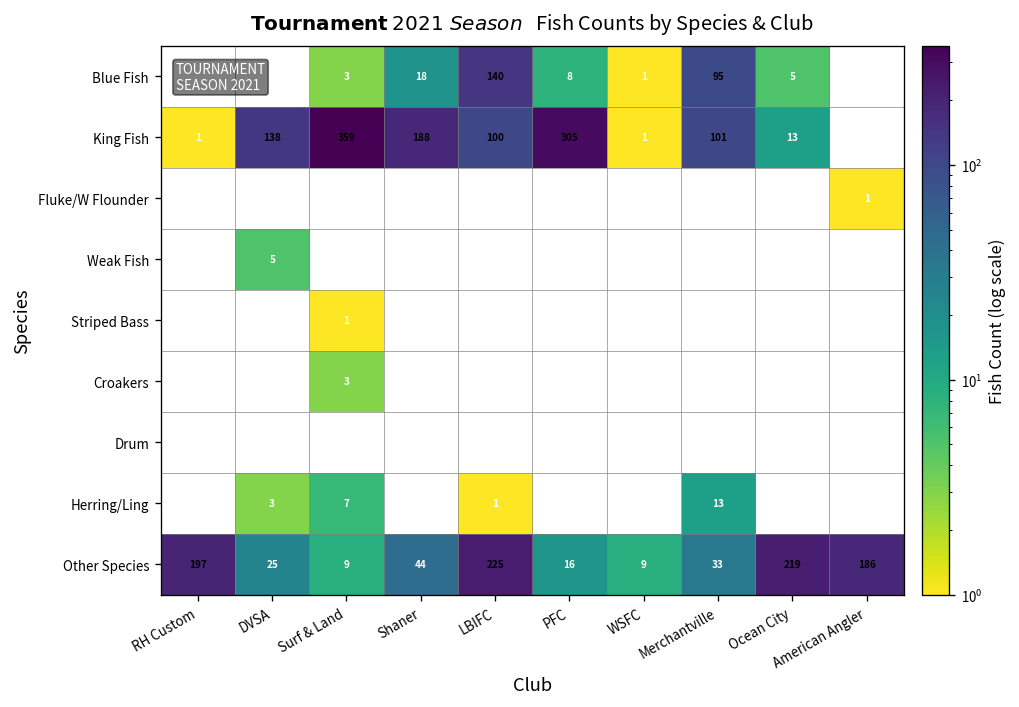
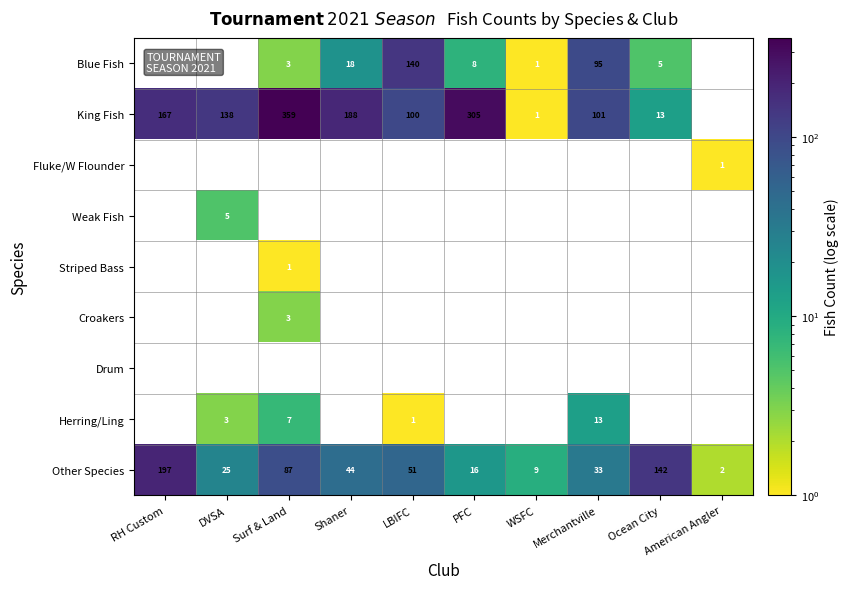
King Fish, RH Custom: 1 -> 167
Other Species, Surf & Land: 9 -> 87
Other Species, LBIFC: 225 -> 51
Other Species, Ocean City: 219 -> 142
Other Species, American Angler: 186 -> 2
